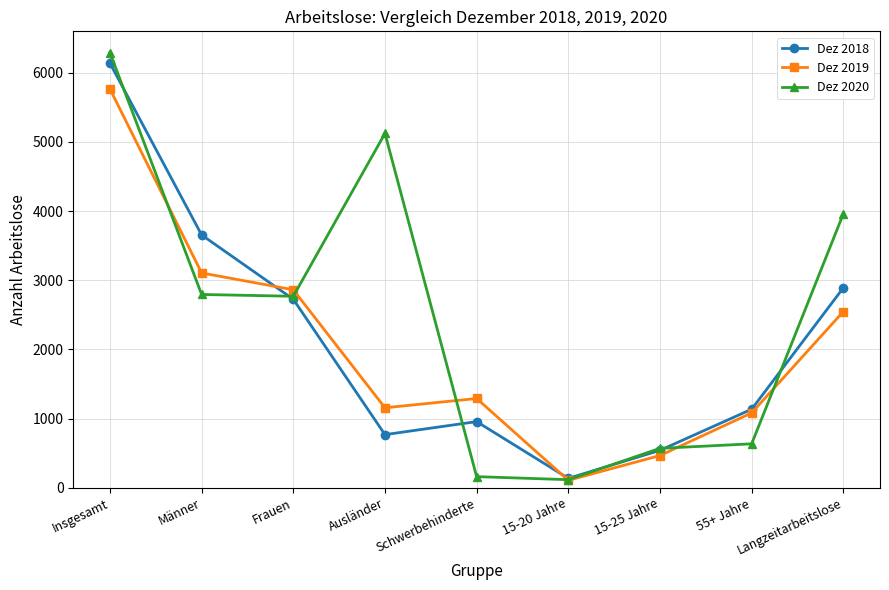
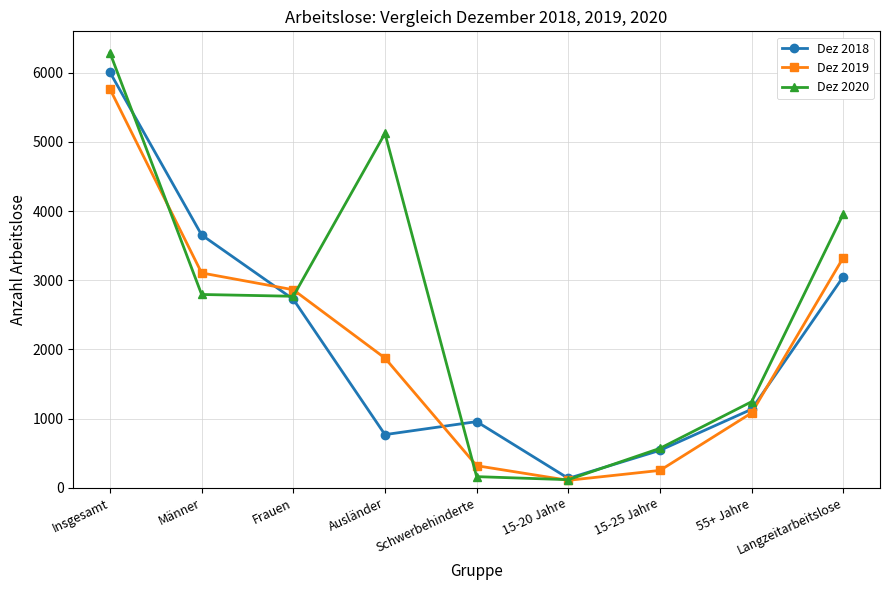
Dez 2018, Insgesamt: 6100 -> 6000
Dez 2019, Ausländer: 1200 -> 1900
Dez 2019, Schwerbehinderte: 1300 -> 300
Dez 2019, 15-25 Jahre: 500 -> 300
Dez 2020, 55+ Jahre: 600 -> 1200
Dez 2018, Langzeitarbeitslose: 2900 -> 3100
Dez 2019, Langzeitarbeitslose: 2500 -> 3300
